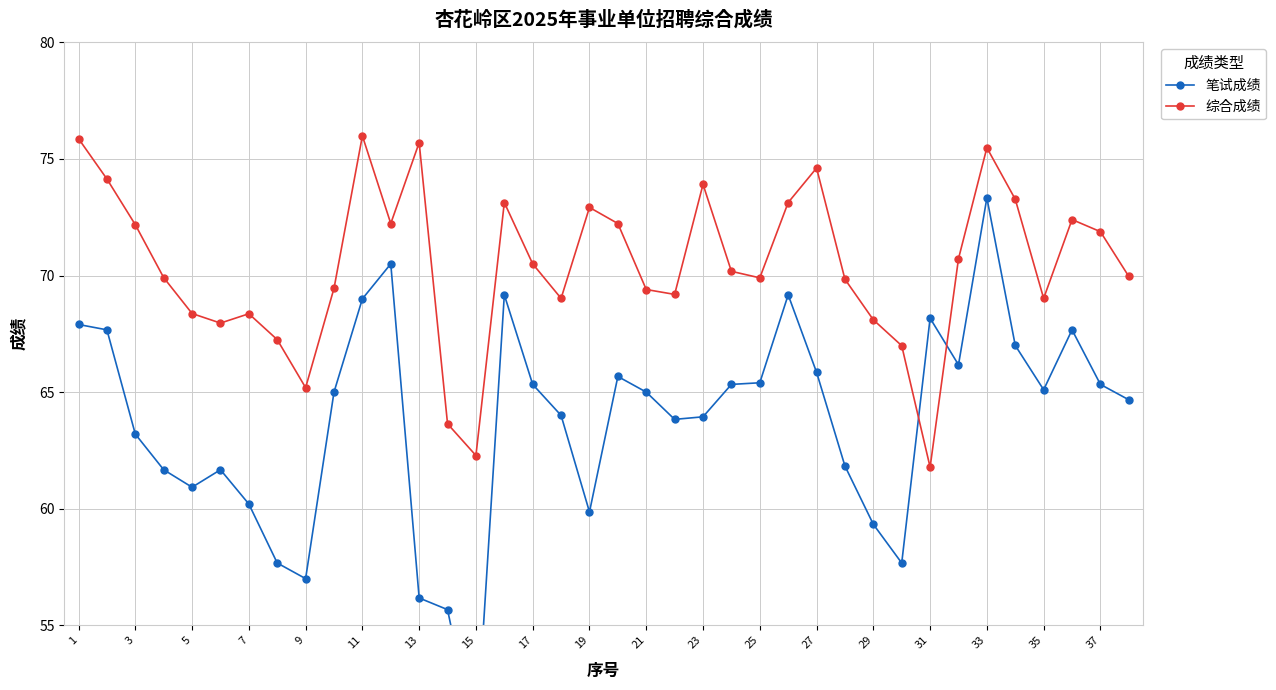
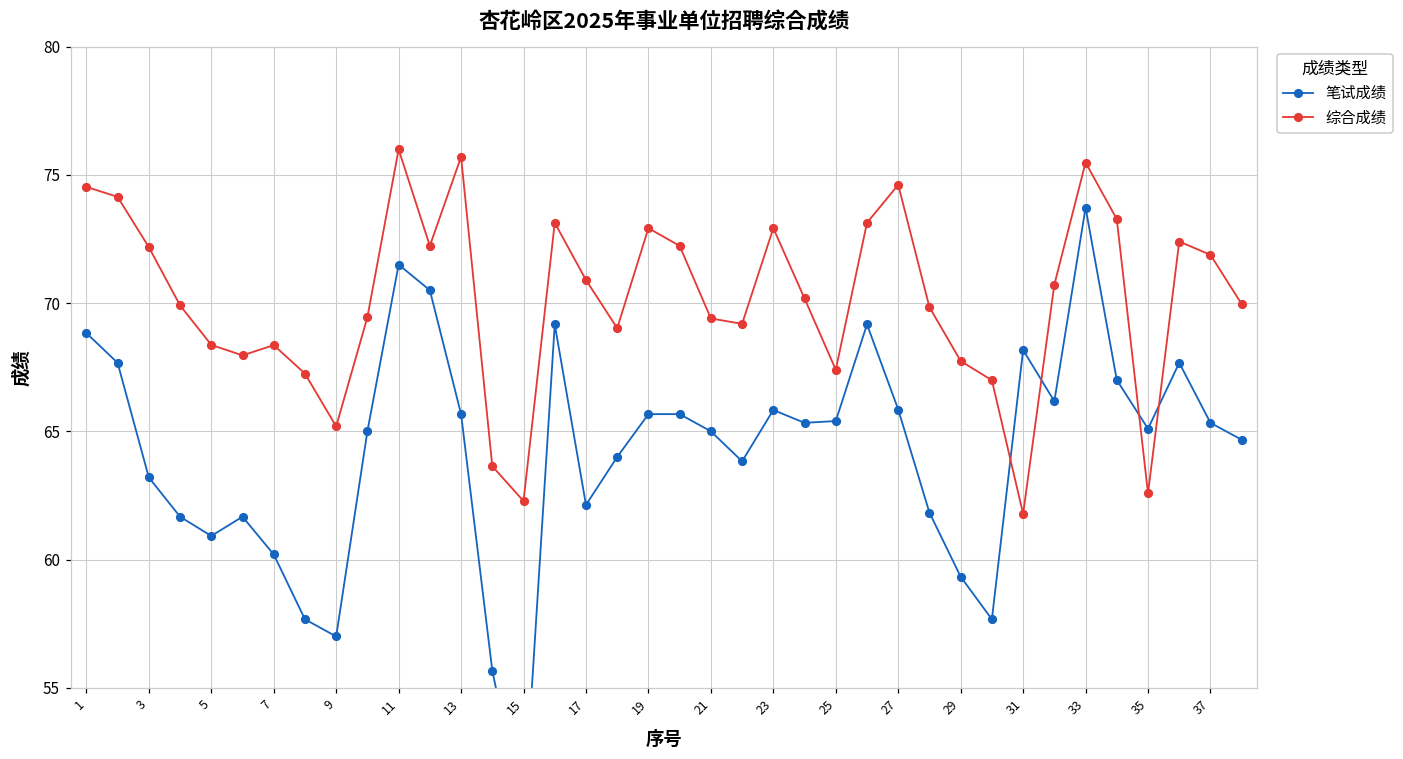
笔试成绩, 1: 67.9 -> 68.8
综合成绩, 1: 75.9 -> 74.5
笔试成绩, 11: 69.0 -> 71.5
笔试成绩, 13: 56.2 -> 65.7
笔试成绩, 17: 65.3 -> 62.1
综合成绩, 17: 70.5 -> 70.9
笔试成绩, 19: 59.9 -> 65.7
笔试成绩, 23: 63.9 -> 65.8
综合成绩, 23: 73.9 -> 72.9
综合成绩, 25: 69.9 -> 67.4
综合成绩, 29: 68.1 -> 67.7
笔试成绩, 33: 73.3 -> 73.7
综合成绩, 35: 69.0 -> 62.6
